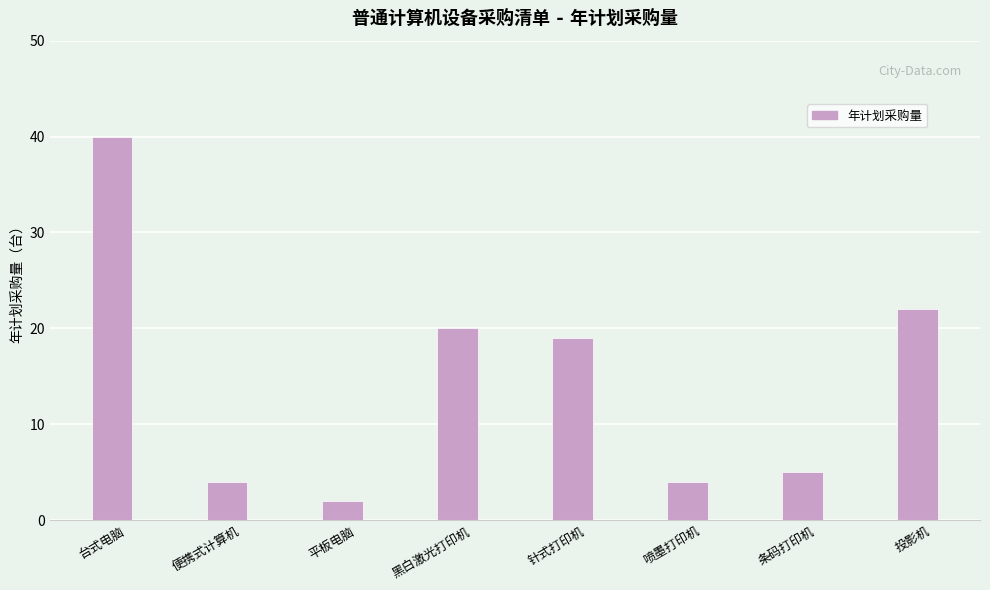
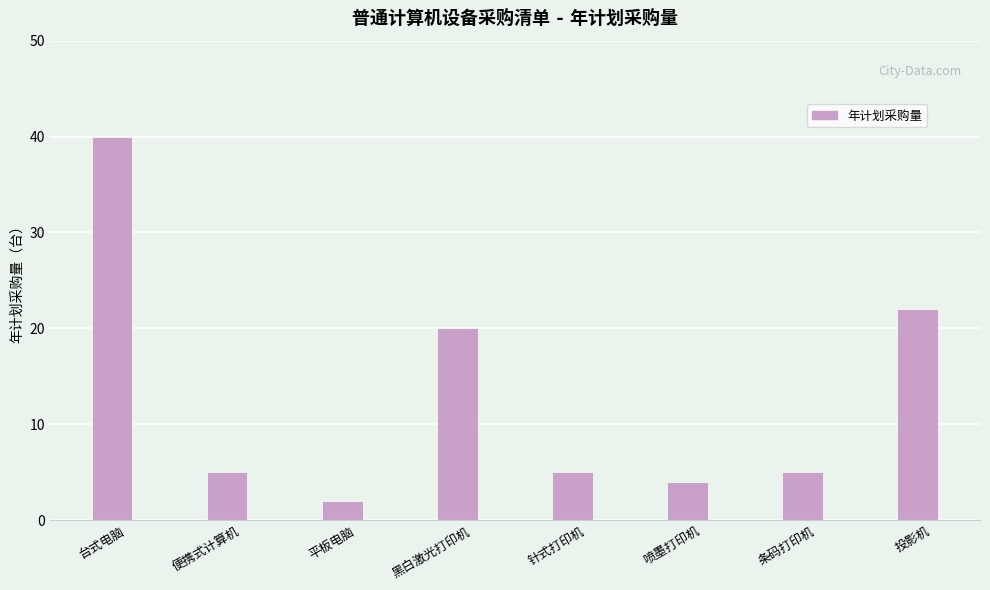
便携式计算机: 4 -> 5
针式打印机: 19 -> 5
